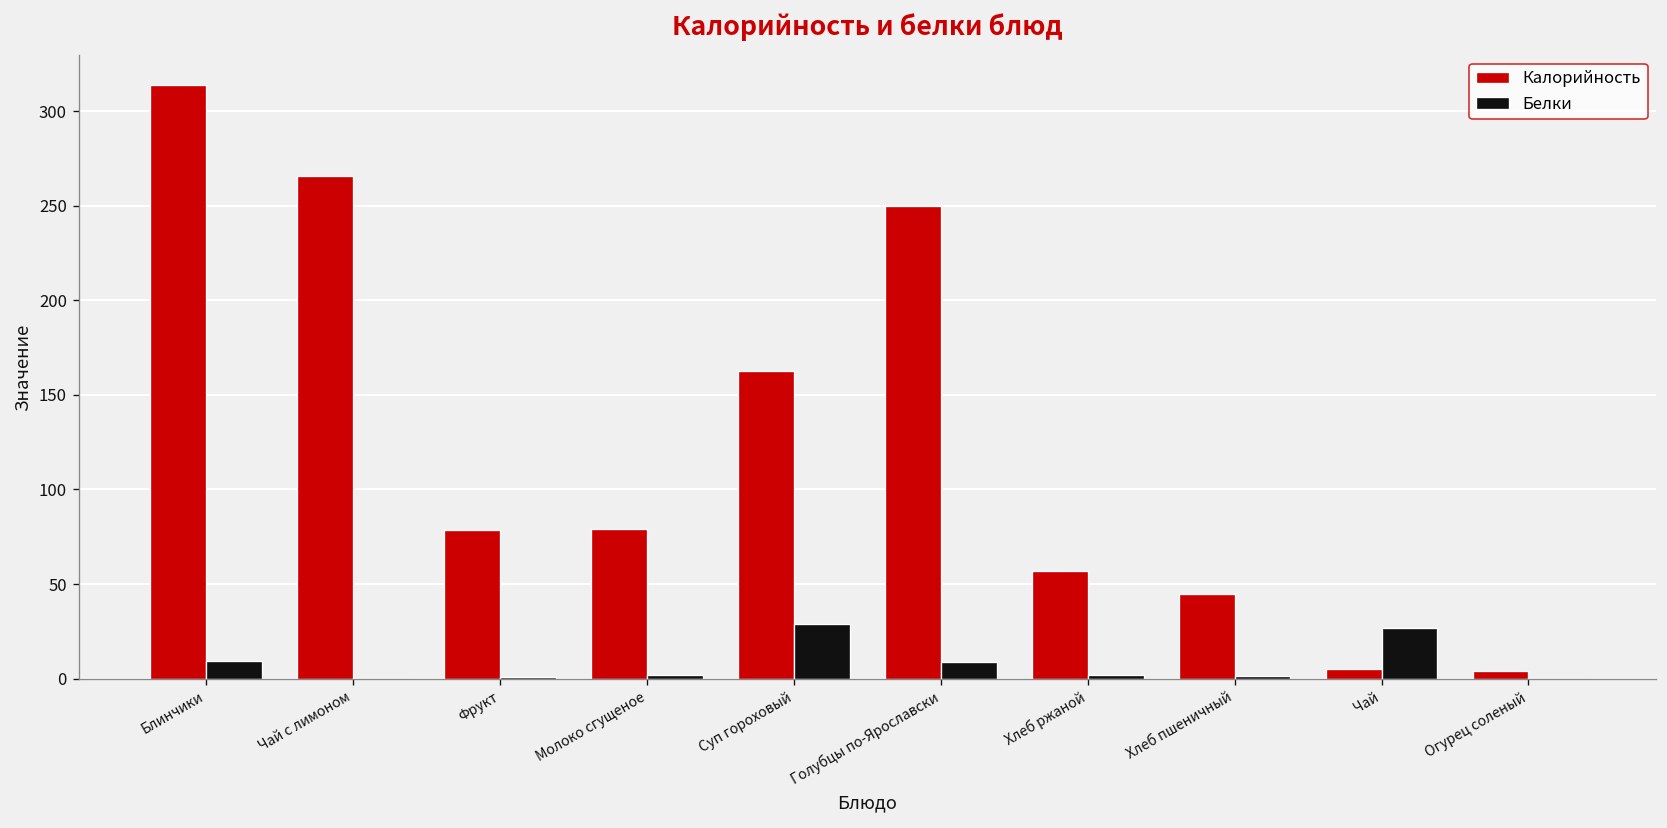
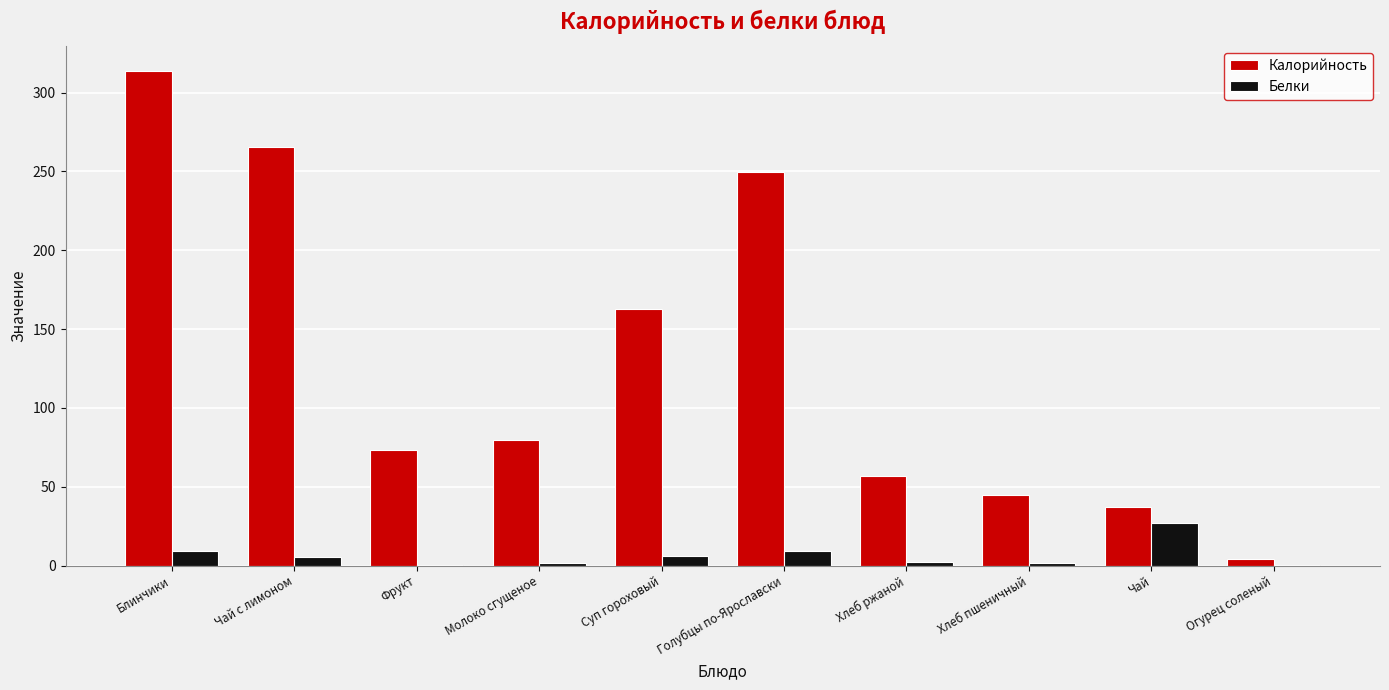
Белки, Чай с лимоном: 0 -> 6
Калорийность, Фрукт: 79 -> 73
Белки, Суп гороховый: 29 -> 6
Калорийность, Чай: 5 -> 37
